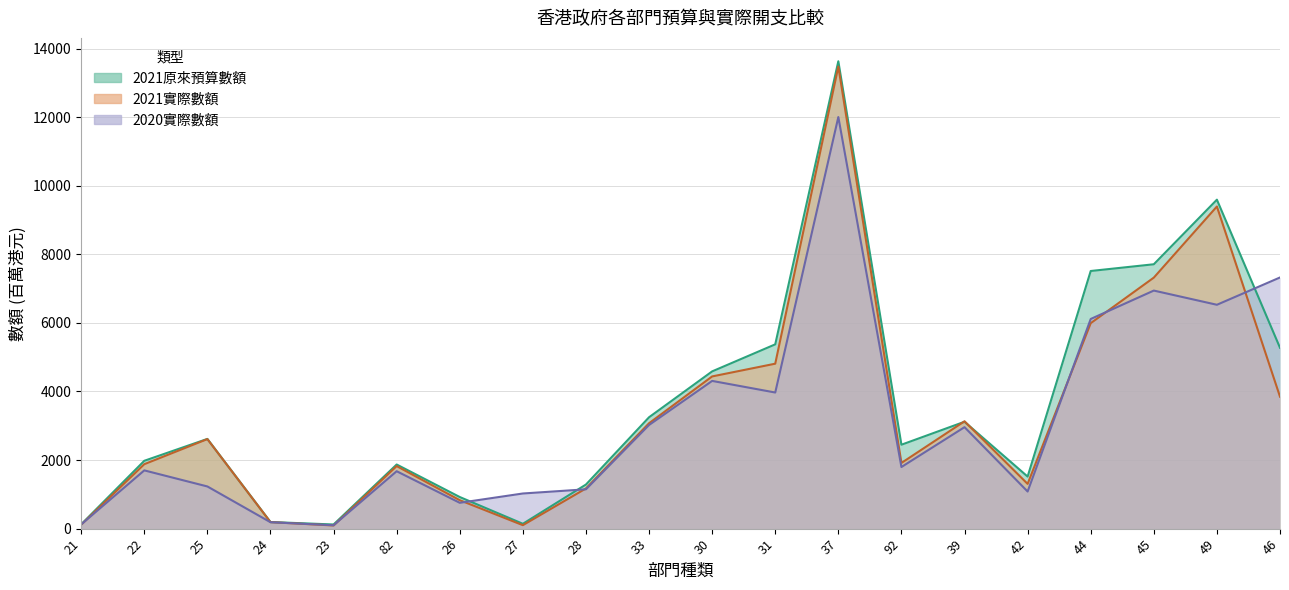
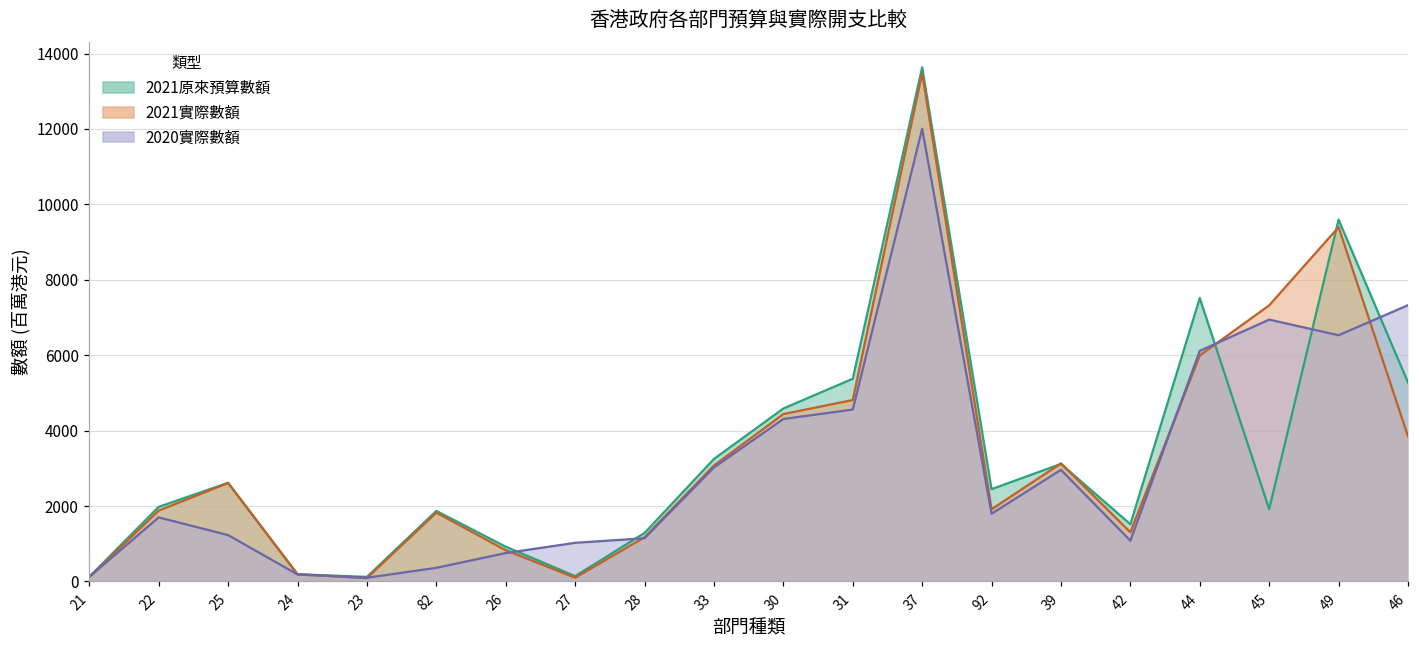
2020實際數額, 82: 1700 -> 400
2020實際數額, 31: 4000 -> 4600
2021原來預算數額, 45: 7700 -> 1900
